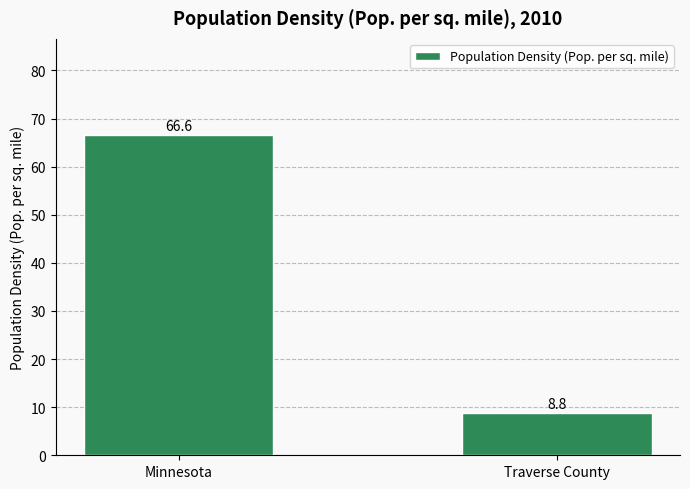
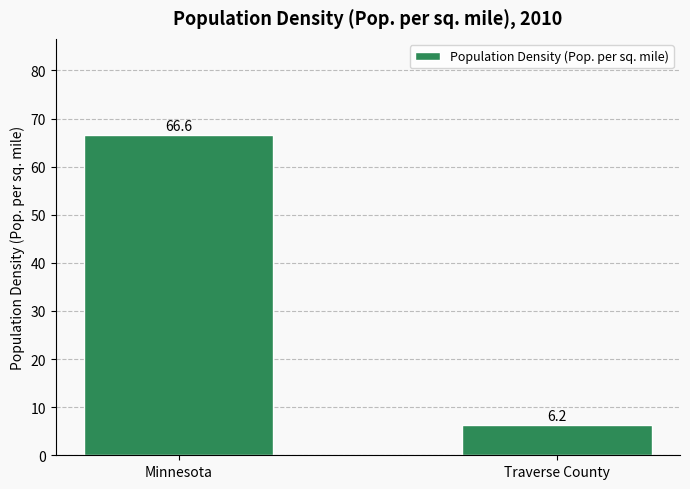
Traverse County: 8.8 -> 6.2
